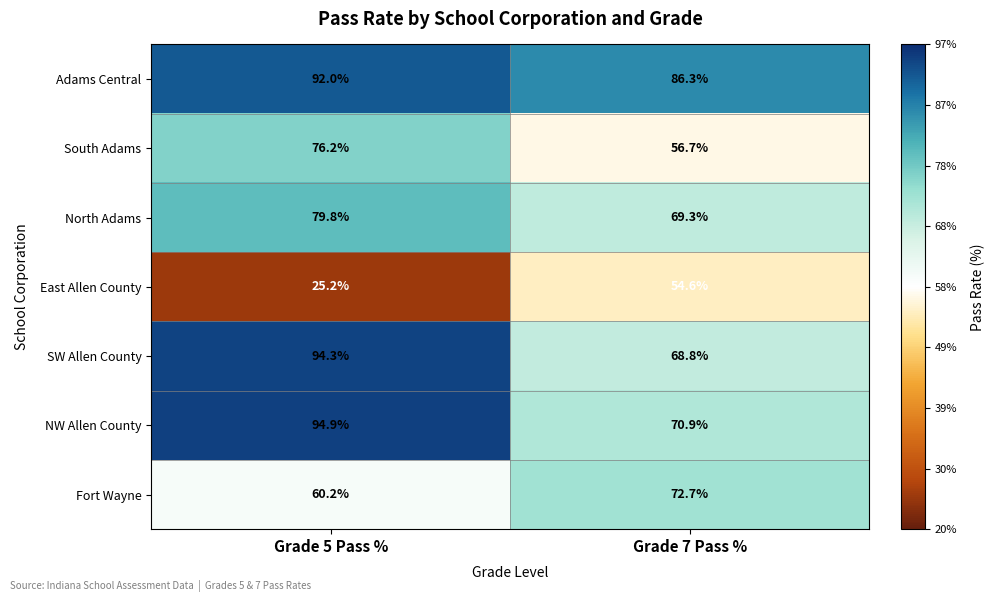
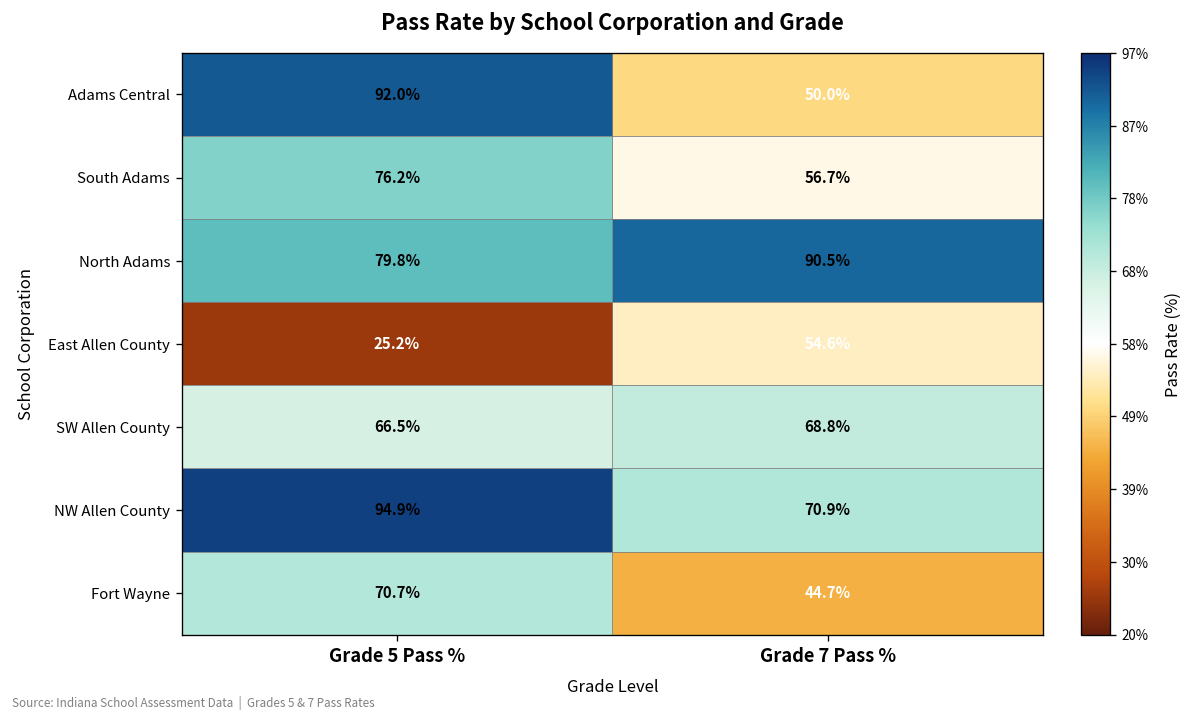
Adams Central, Grade 7 Pass %: 86.3% -> 50.0%
North Adams, Grade 7 Pass %: 69.3% -> 90.5%
SW Allen County, Grade 5 Pass %: 94.3% -> 66.5%
Fort Wayne, Grade 5 Pass %: 60.2% -> 70.7%
Fort Wayne, Grade 7 Pass %: 72.7% -> 44.7%
